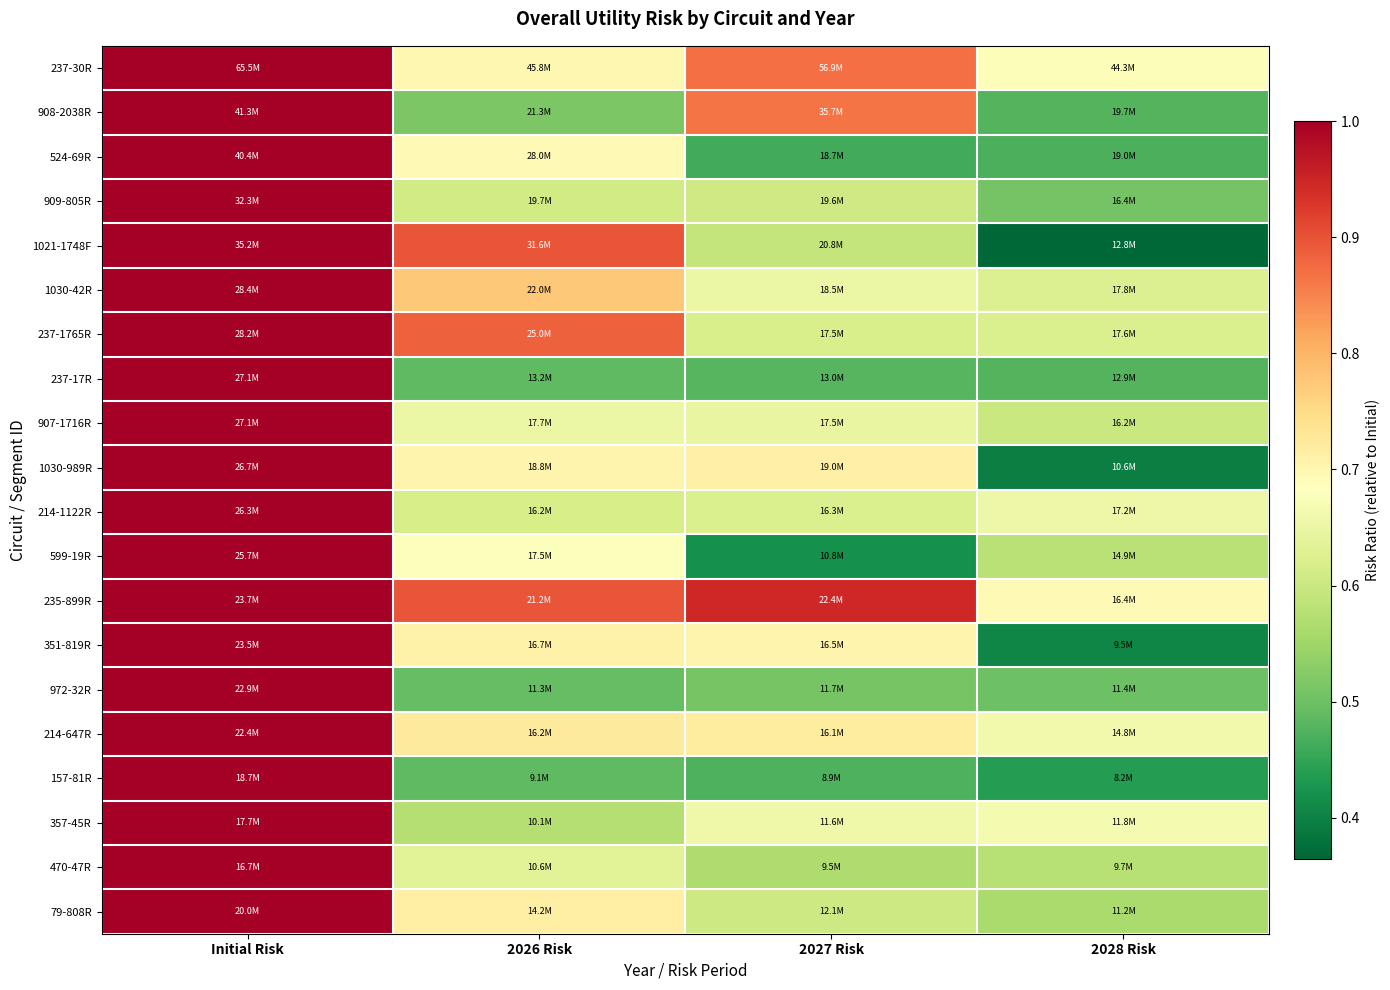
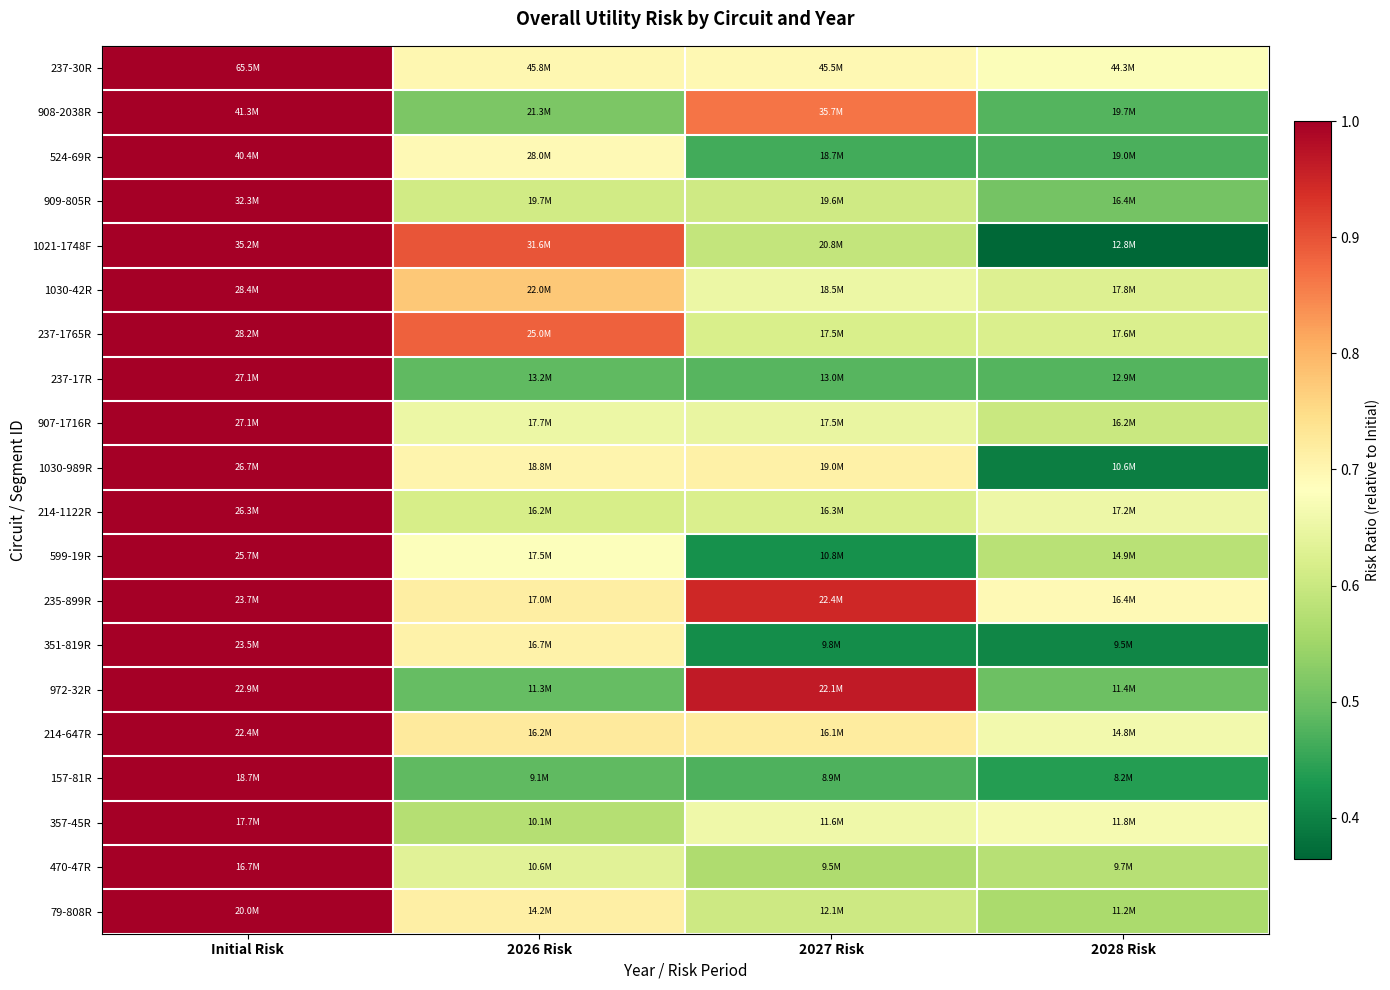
237-30R, 2027 Risk: 56.9M -> 45.5M
235-899R, 2026 Risk: 21.2M -> 17.0M
351-819R, 2027 Risk: 16.5M -> 9.8M
972-32R, 2027 Risk: 11.7M -> 22.1M
